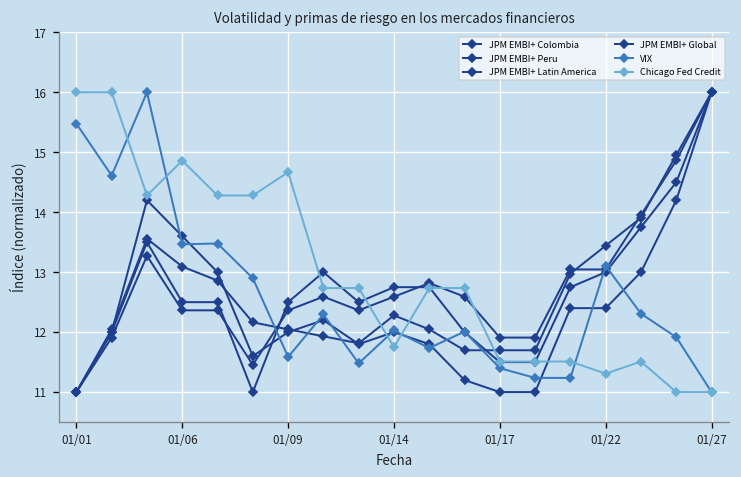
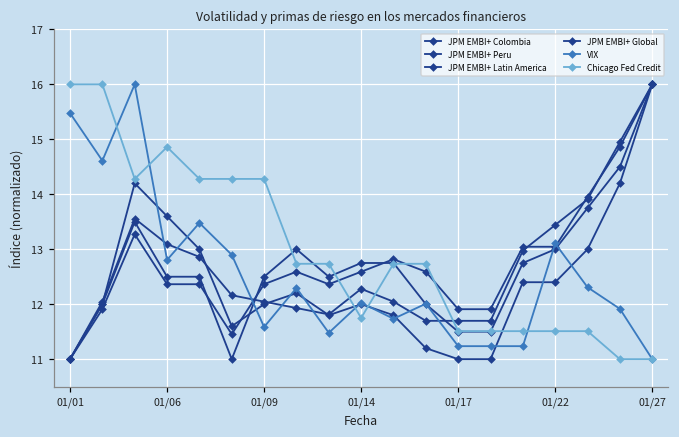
VIX, 01/06: 13.5 -> 12.8
Chicago Fed Credit, 01/09: 14.7 -> 14.3
VIX, 01/17: 11.4 -> 11.2
Chicago Fed Credit, 01/22: 11.3 -> 11.5
